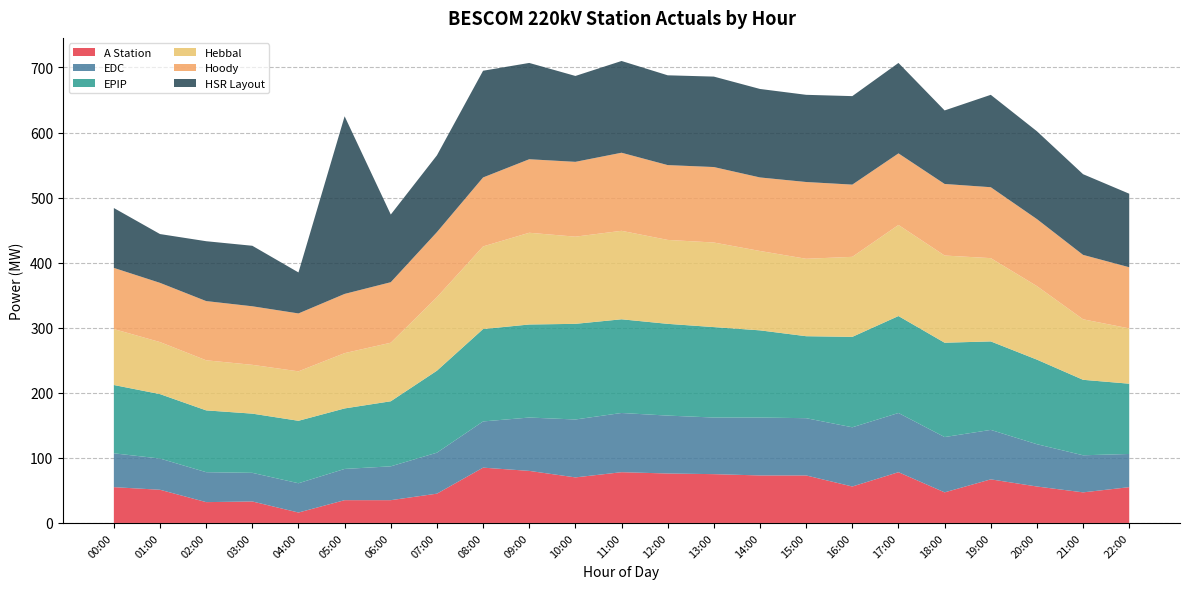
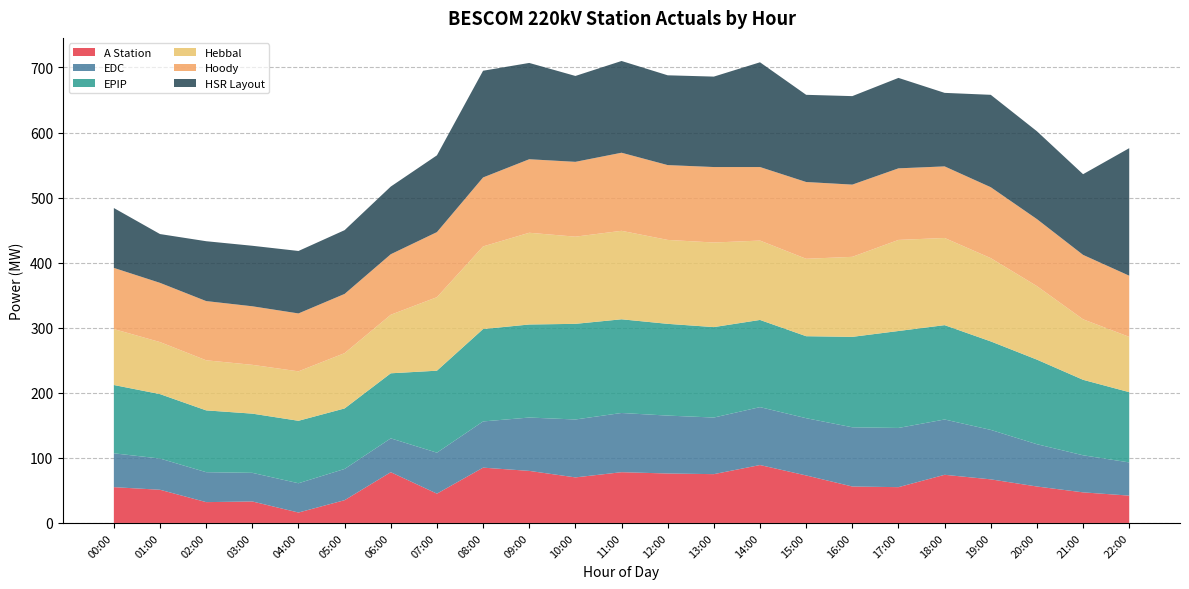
HSR Layout, 04:00: 60 -> 100
HSR Layout, 05:00: 270 -> 100
A Station, 06:00: 40 -> 80
A Station, 14:00: 70 -> 90
HSR Layout, 14:00: 140 -> 160
A Station, 17:00: 80 -> 60
A Station, 18:00: 50 -> 70
A Station, 22:00: 60 -> 40
HSR Layout, 22:00: 110 -> 200
